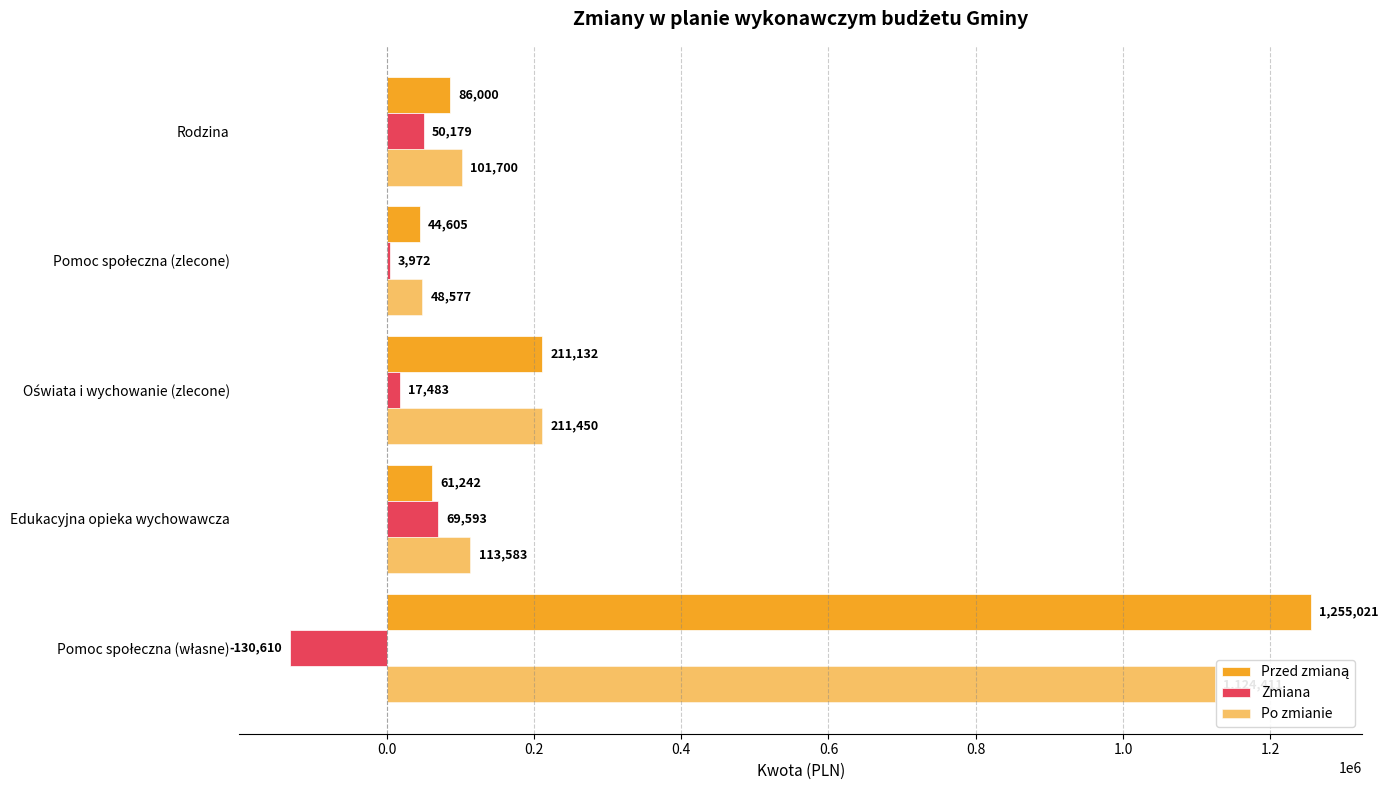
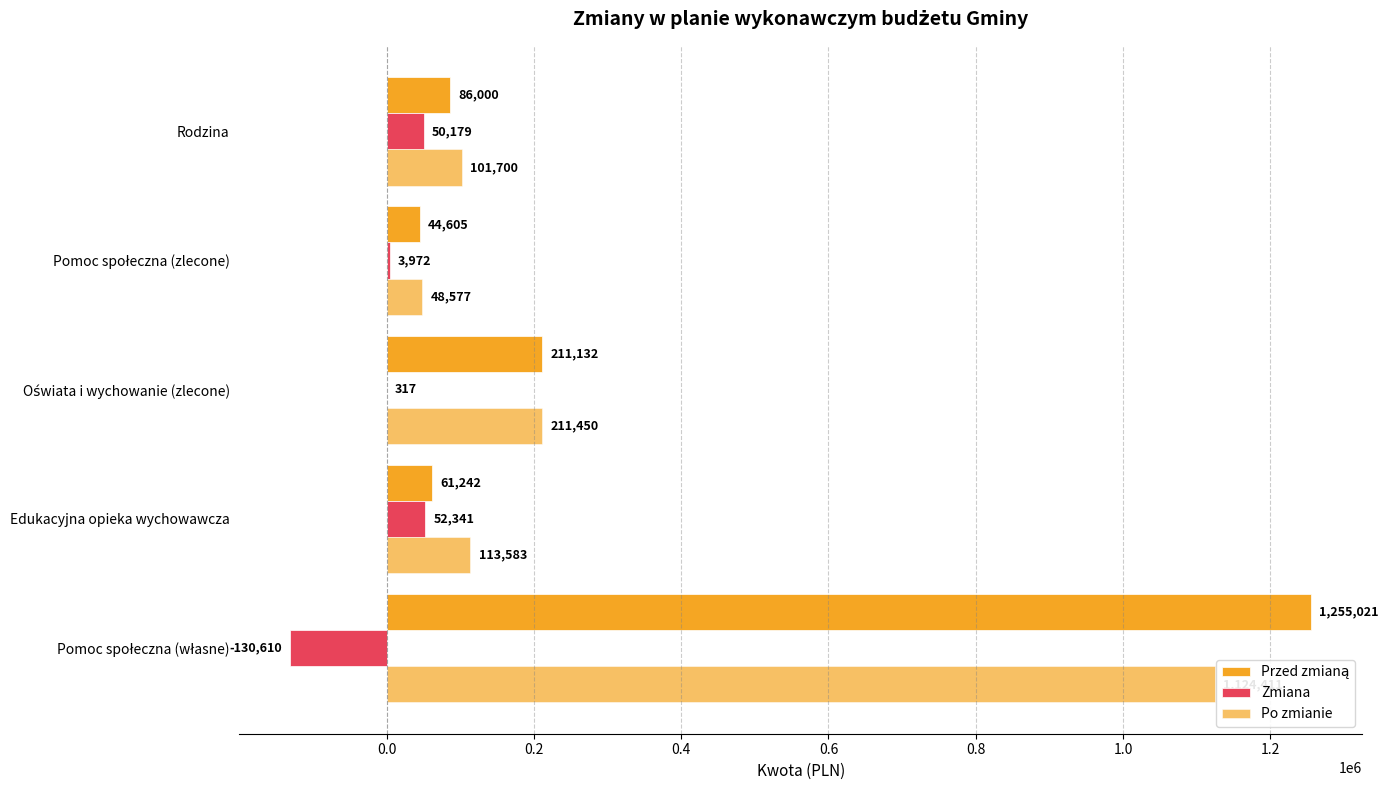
Zmiana, Oświata i wychowanie (zlecone): 17,483 -> 317
Zmiana, Edukacyjna opieka wychowawcza: 69,593 -> 52,341
